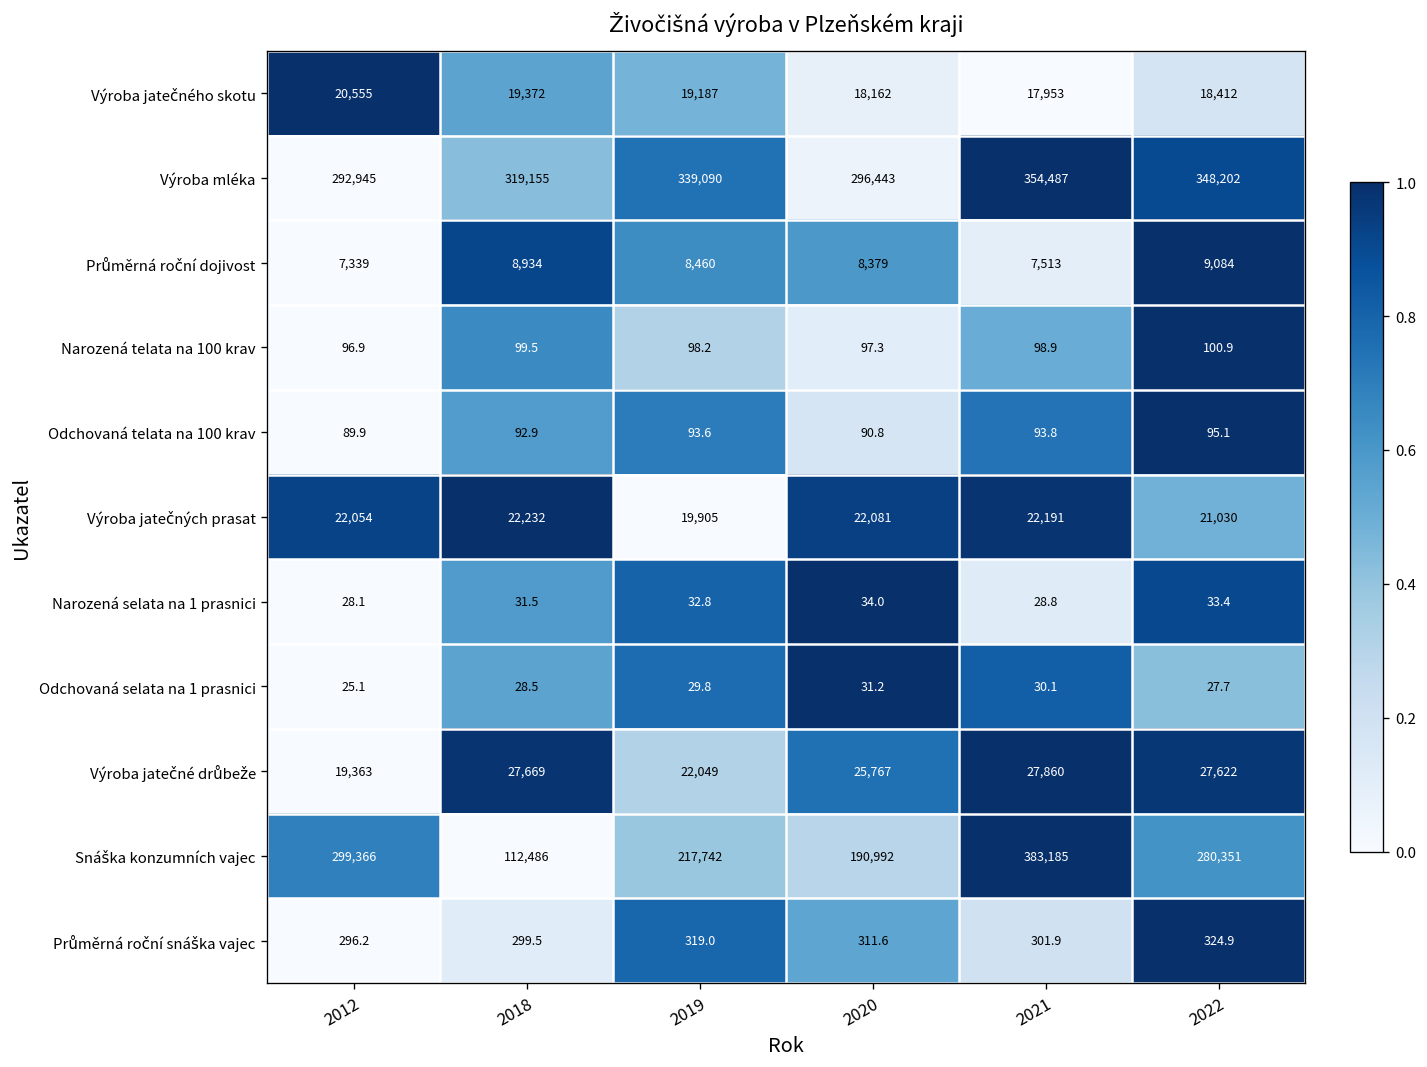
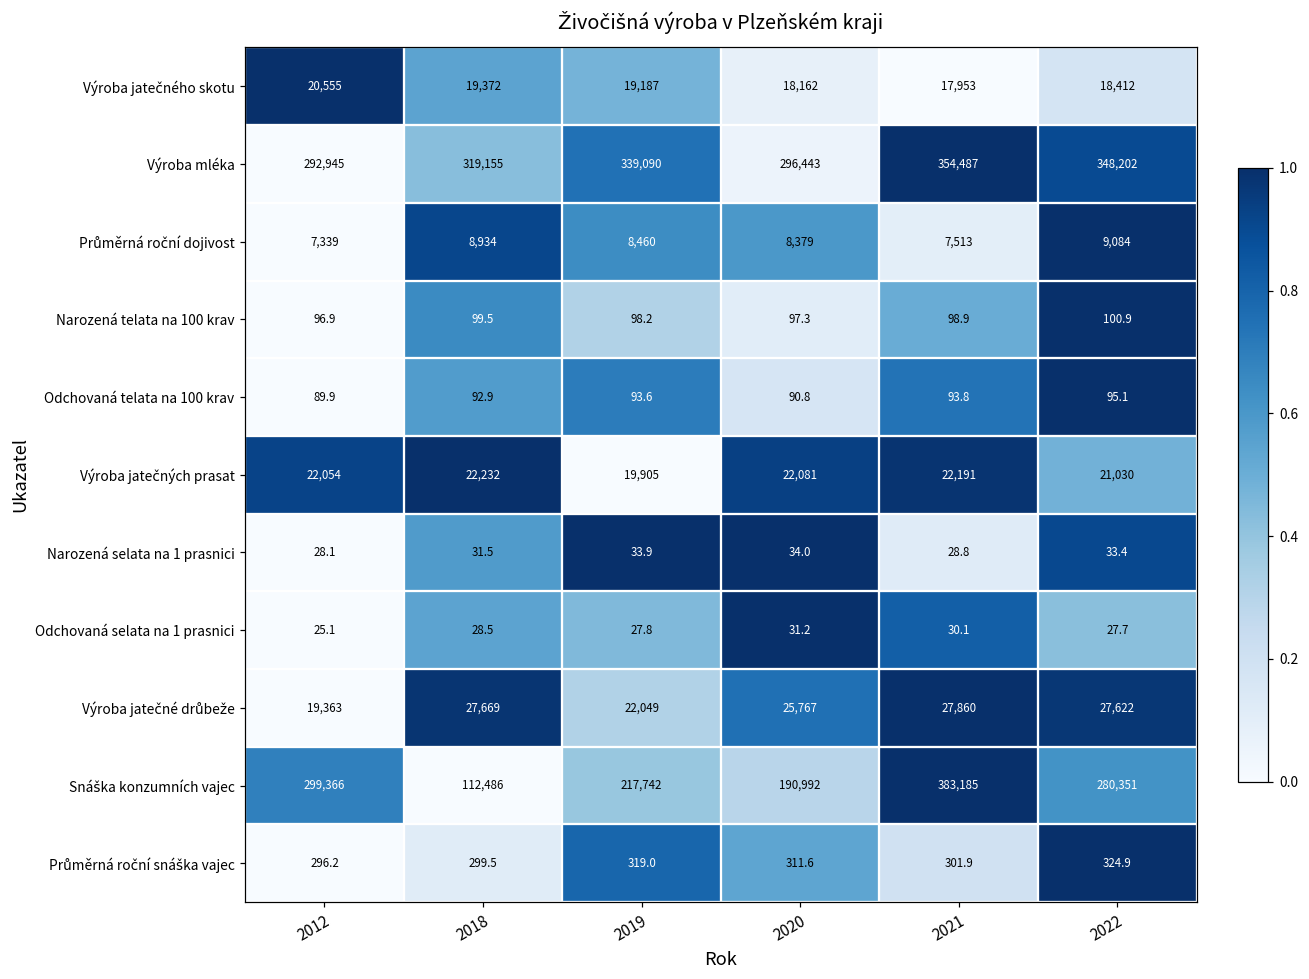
Narozená selata na 1 prasnici, 2019: 32.8 -> 33.9
Odchovaná selata na 1 prasnici, 2019: 29.8 -> 27.8
